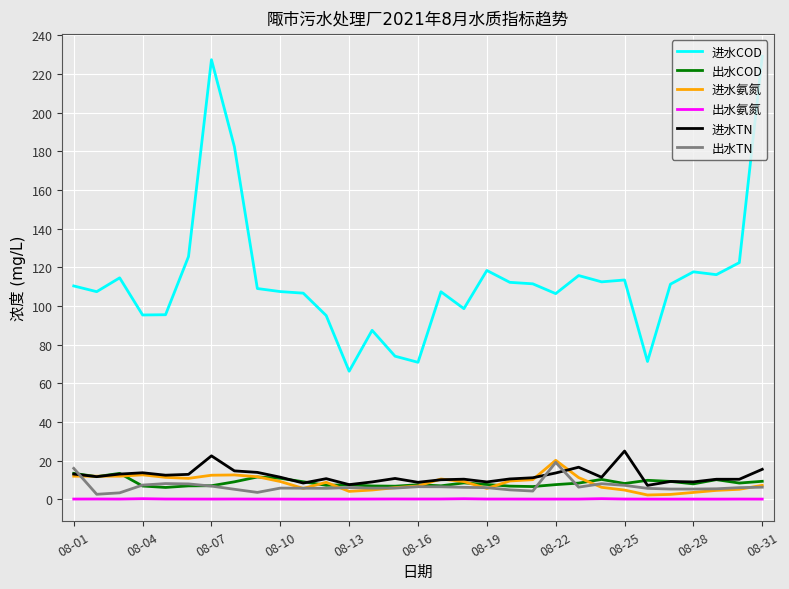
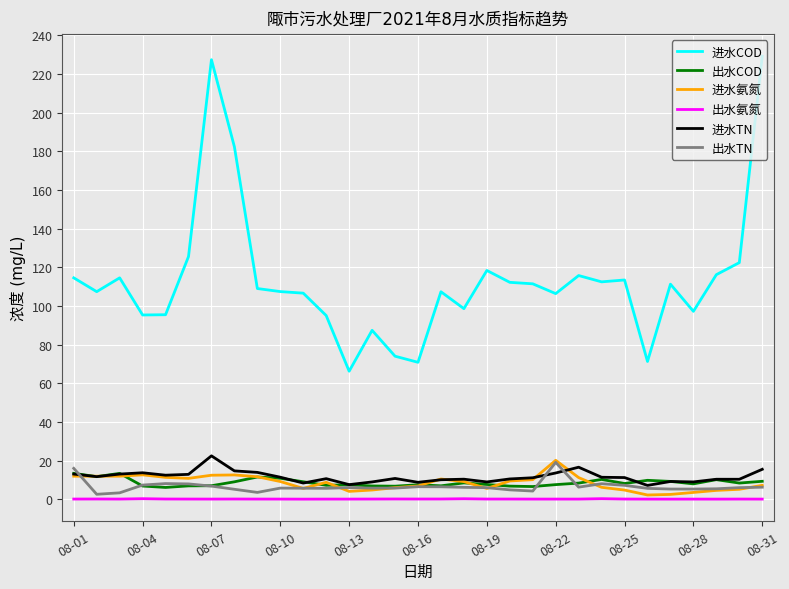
进水COD, 08-01: 110 -> 115
进水TN, 08-25: 25 -> 11
进水COD, 08-28: 118 -> 97
